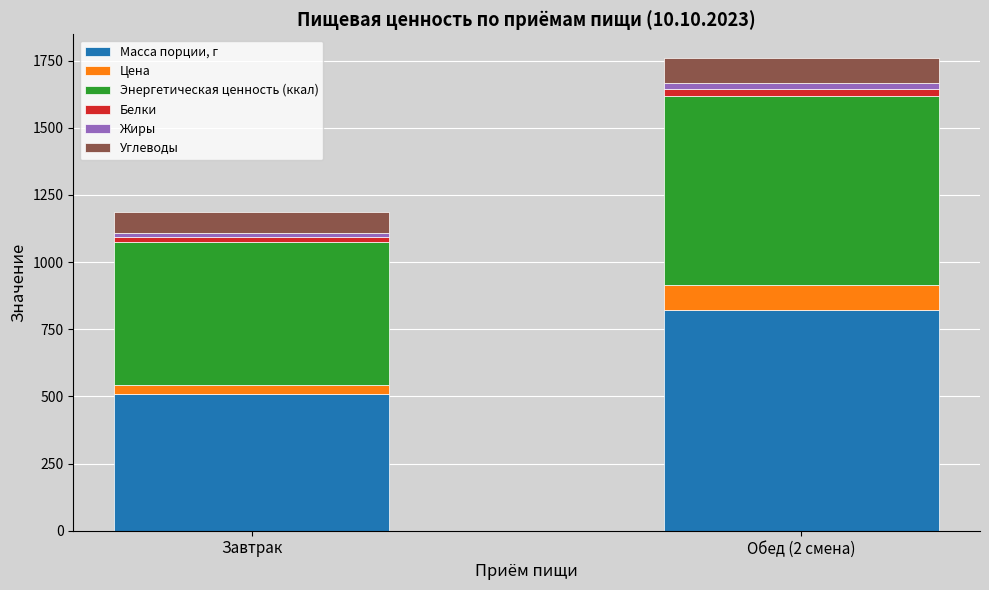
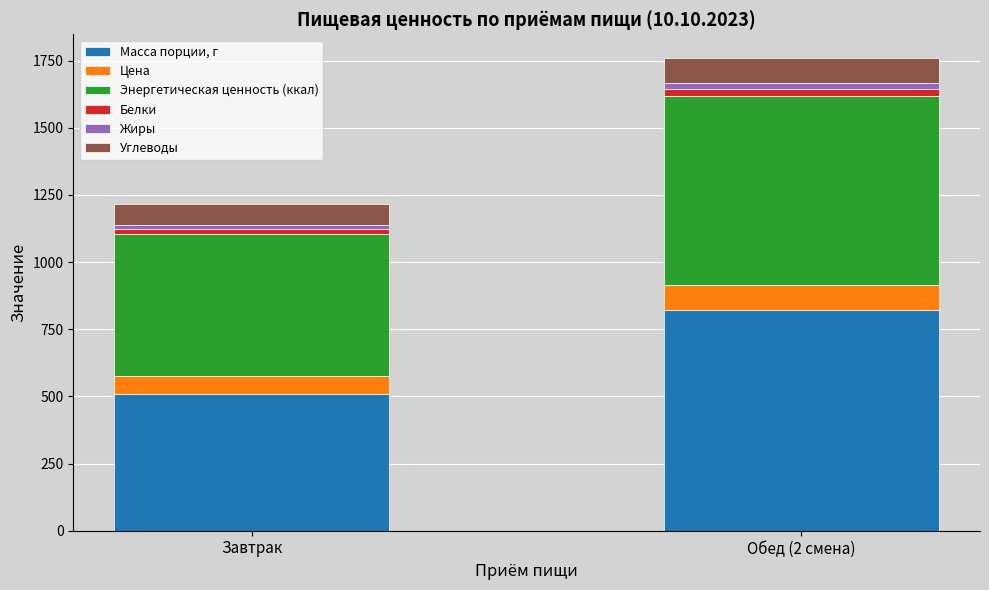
Цена, Завтрак: 30 -> 70
